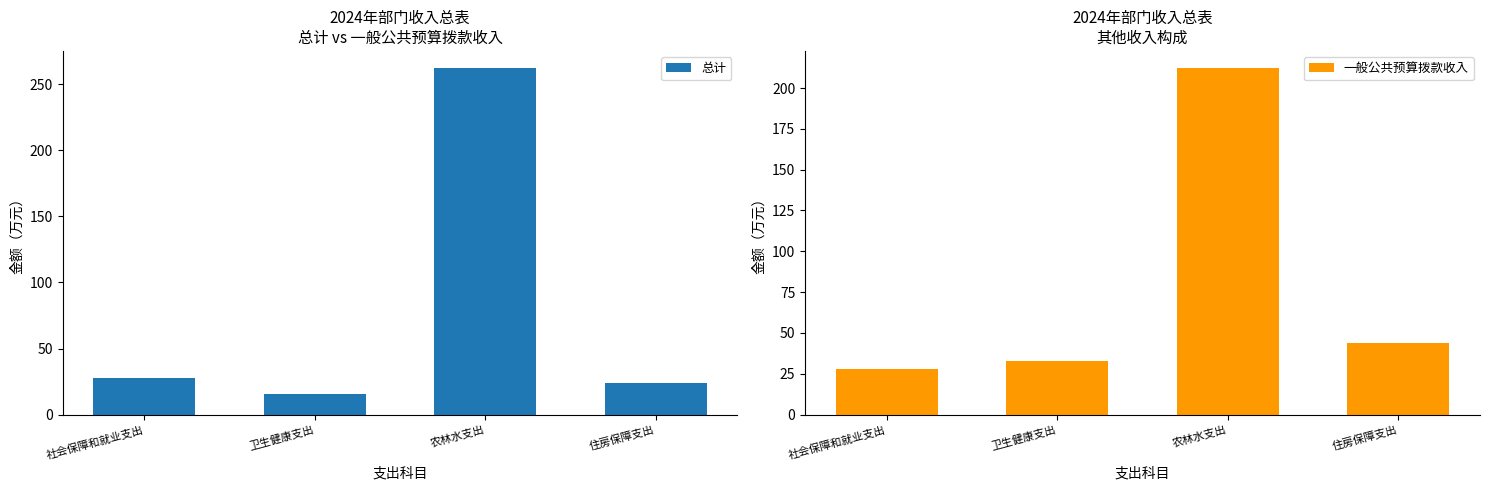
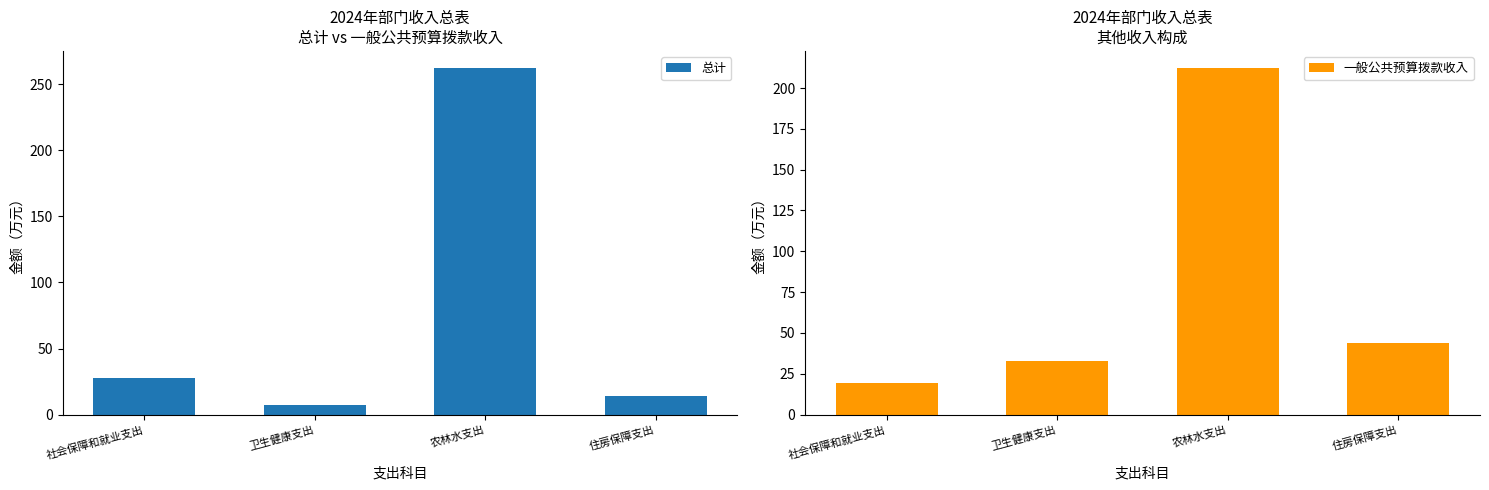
2024年部门收入总表 总计 vs 一般公共预算拨款收入, 卫生健康支出: 16 -> 7
2024年部门收入总表 总计 vs 一般公共预算拨款收入, 住房保障支出: 24 -> 14
2024年部门收入总表 其他收入构成, 社会保障和就业支出: 28 -> 19
